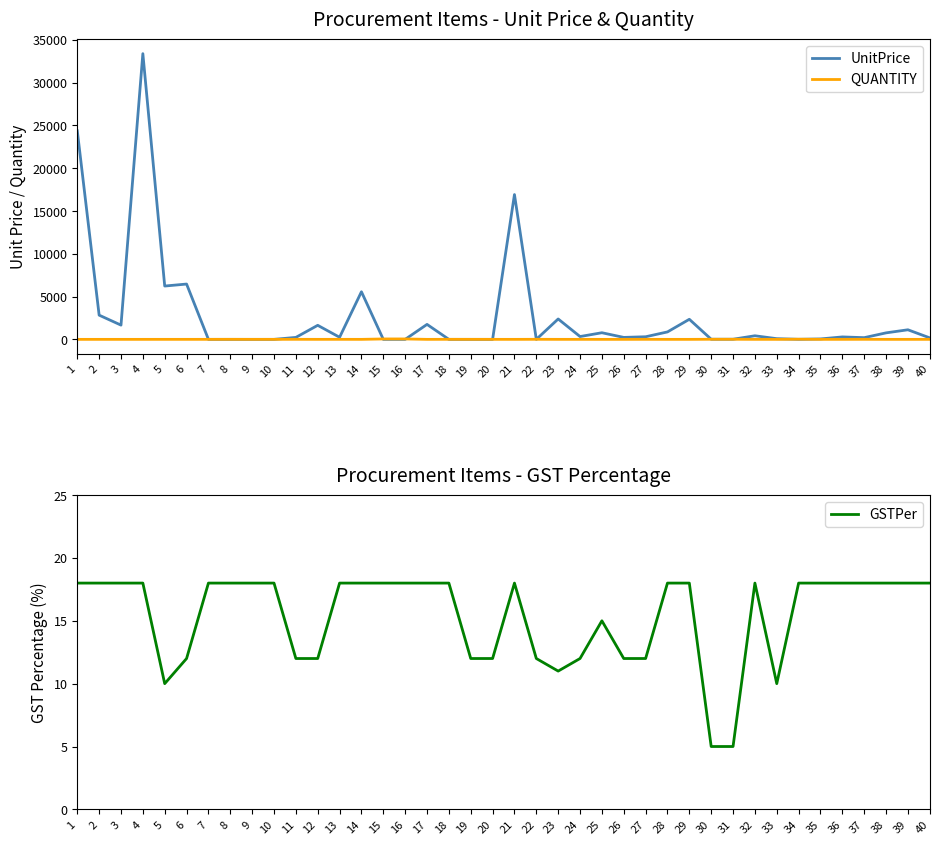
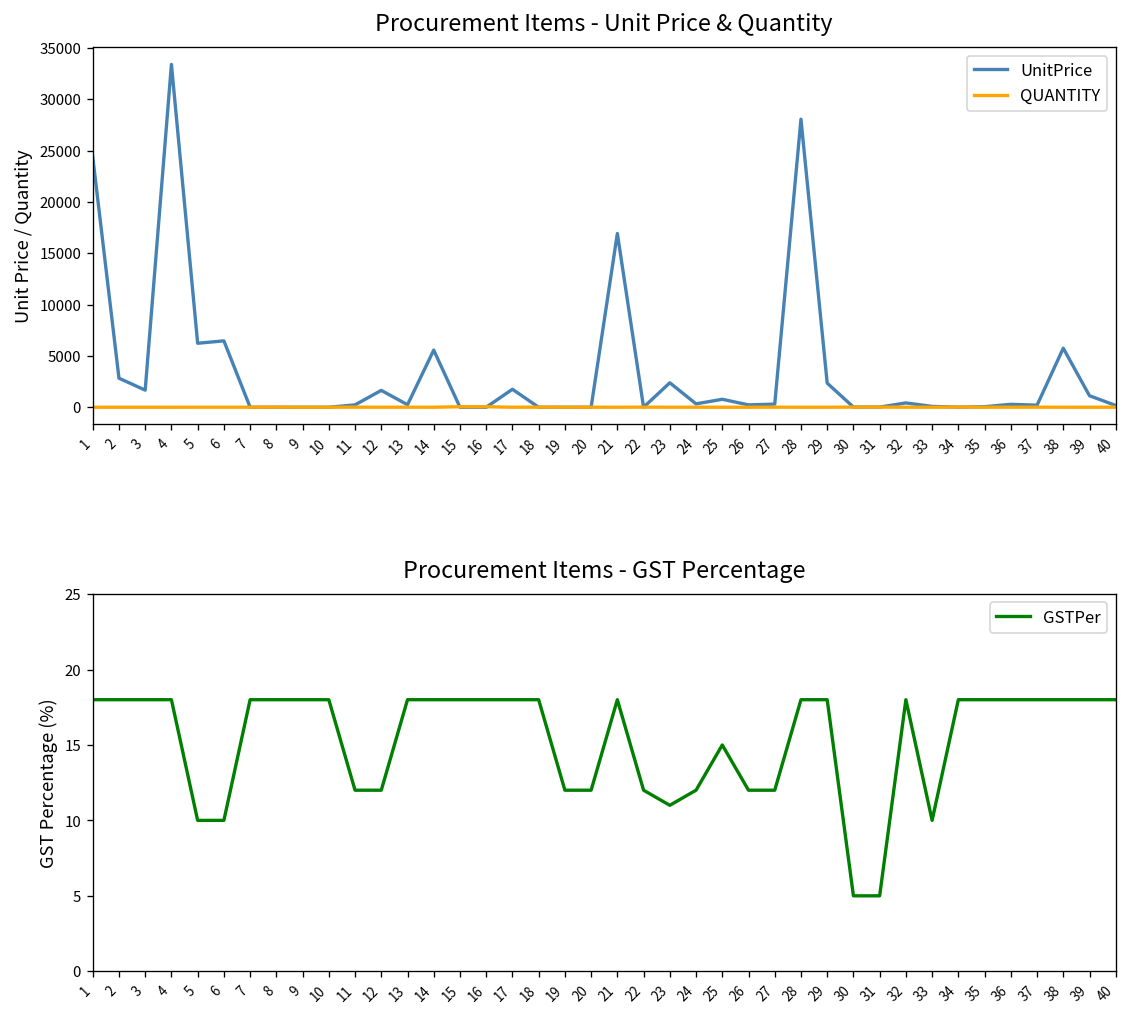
Procurement Items - Unit Price & Quantity, UnitPrice, 28: 1000 -> 28000
Procurement Items - Unit Price & Quantity, UnitPrice, 38: 1000 -> 6000
Procurement Items - GST Percentage, 6: 12 -> 10
